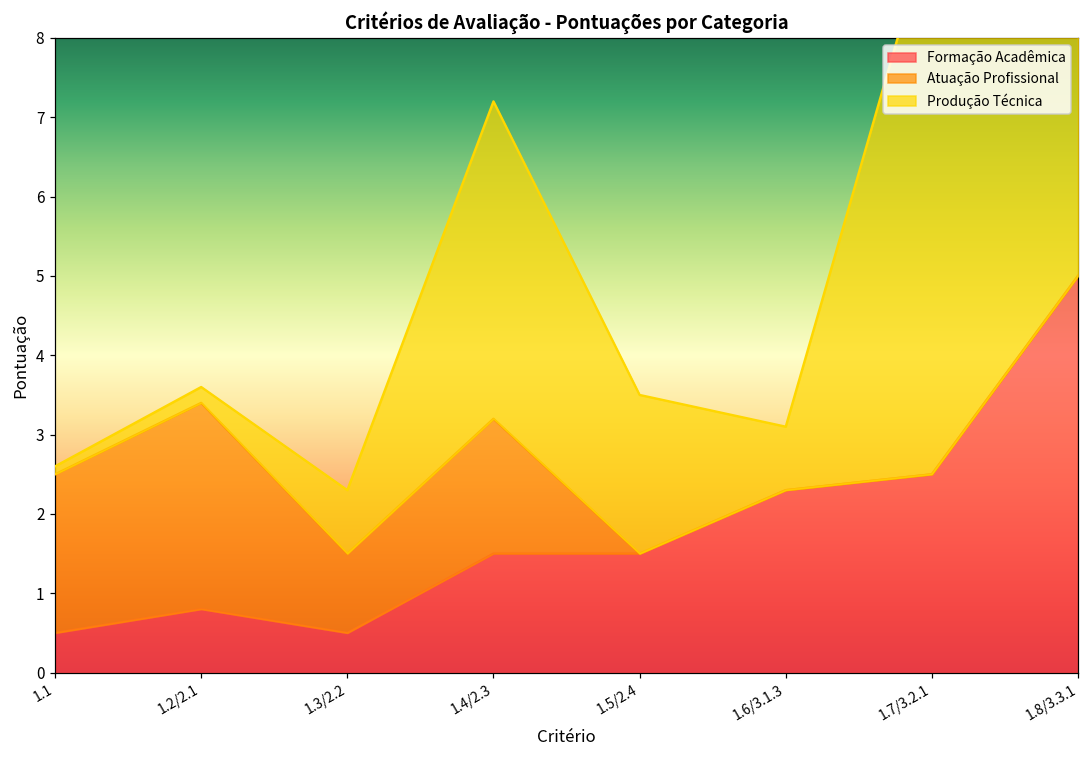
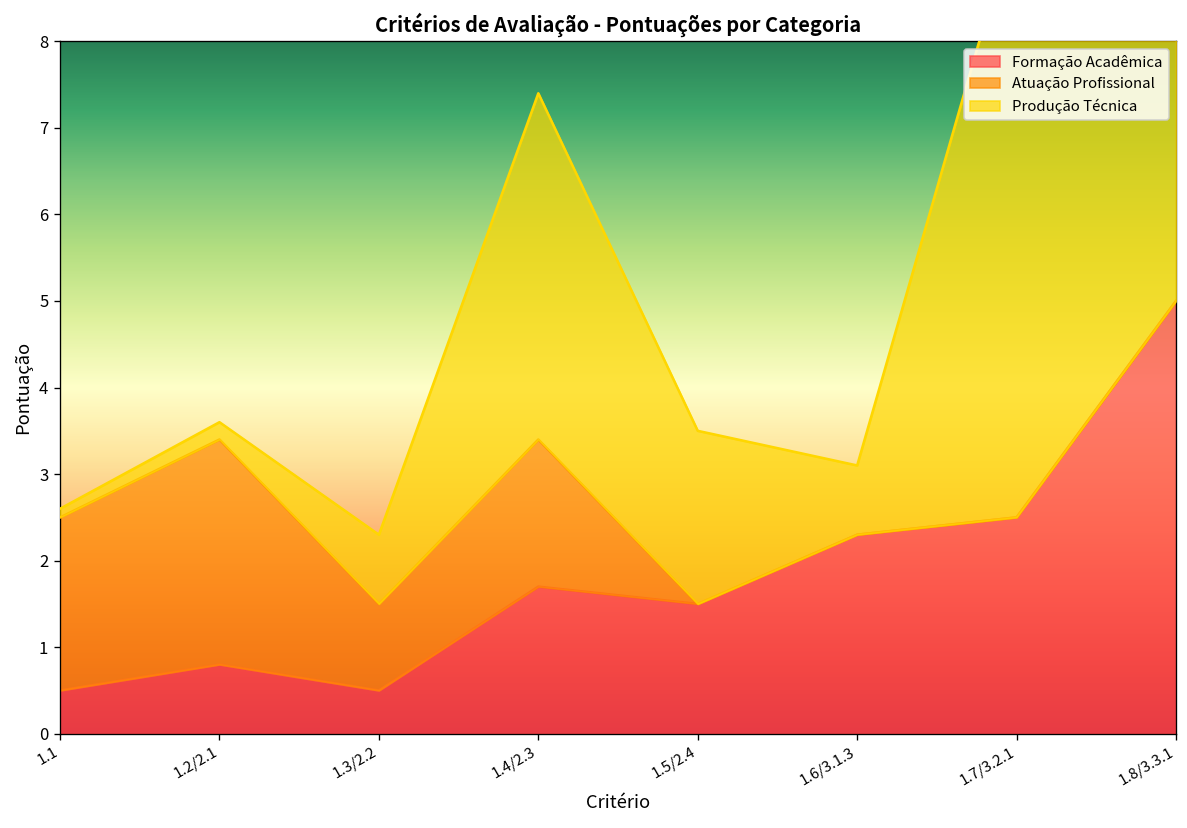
Formação Acadêmica, 1.4/2.3: 1.5 -> 1.7
